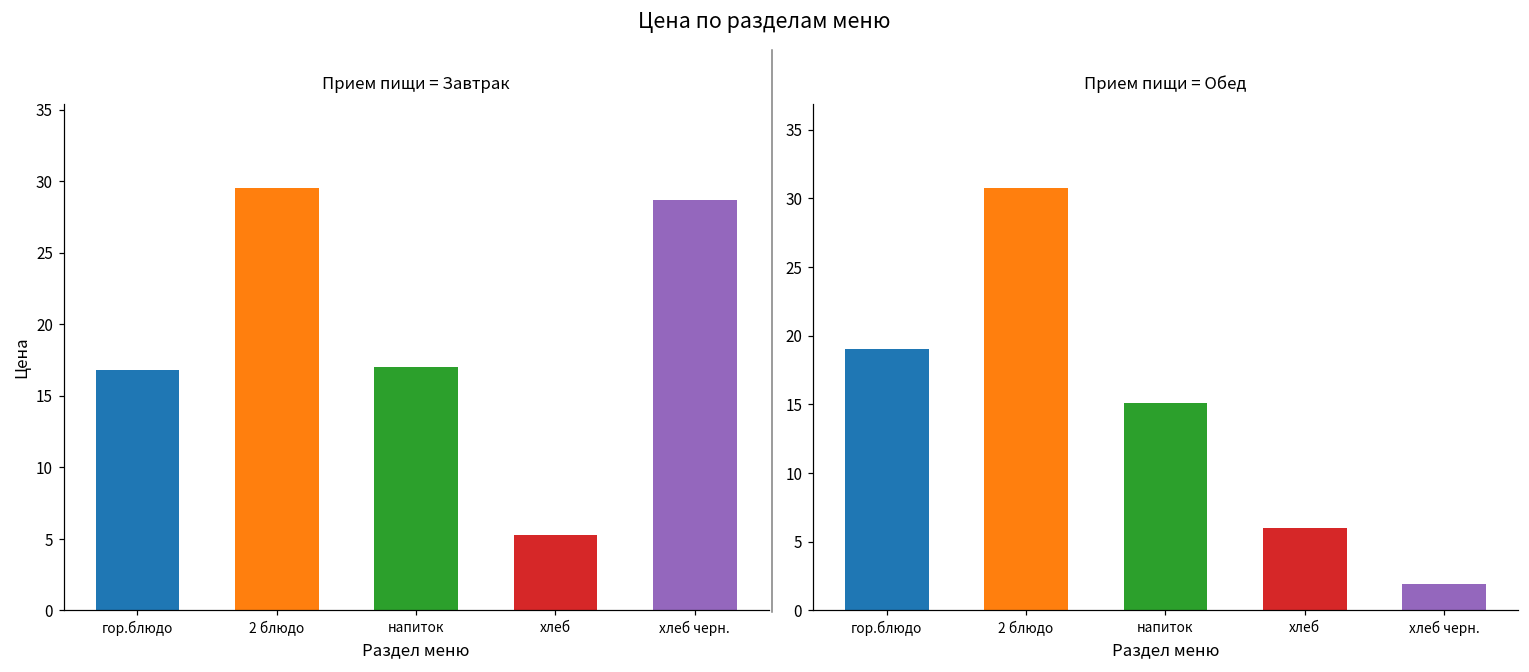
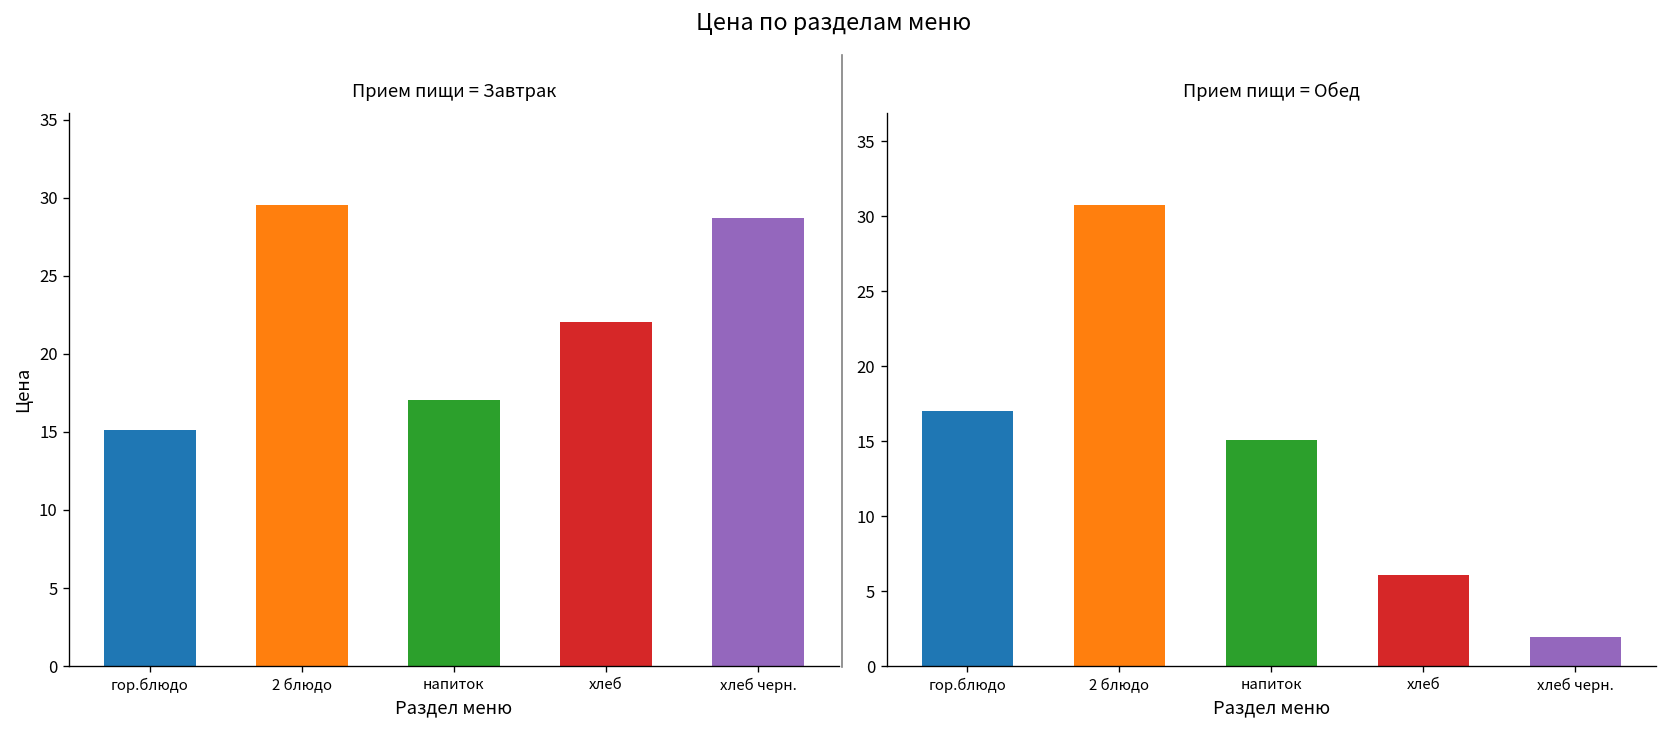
Прием пищи = Завтрак, гор.блюдо: 16.8 -> 15.1
Прием пищи = Завтрак, хлеб: 5.3 -> 22.0
Прием пищи = Обед, гор.блюдо: 19.0 -> 17.0
